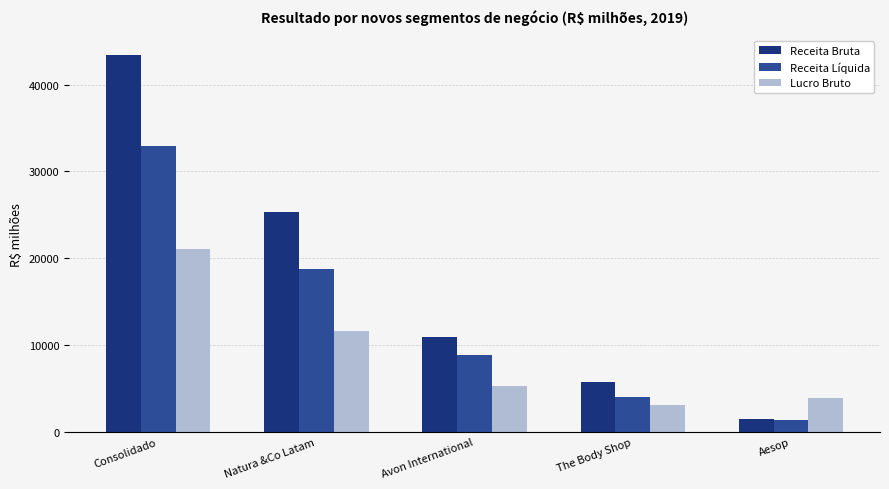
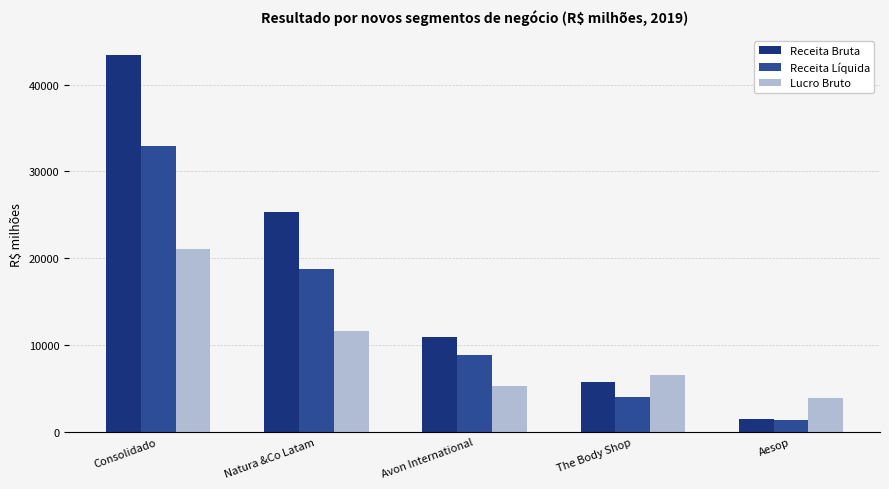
Lucro Bruto, The Body Shop: 3000 -> 6000
